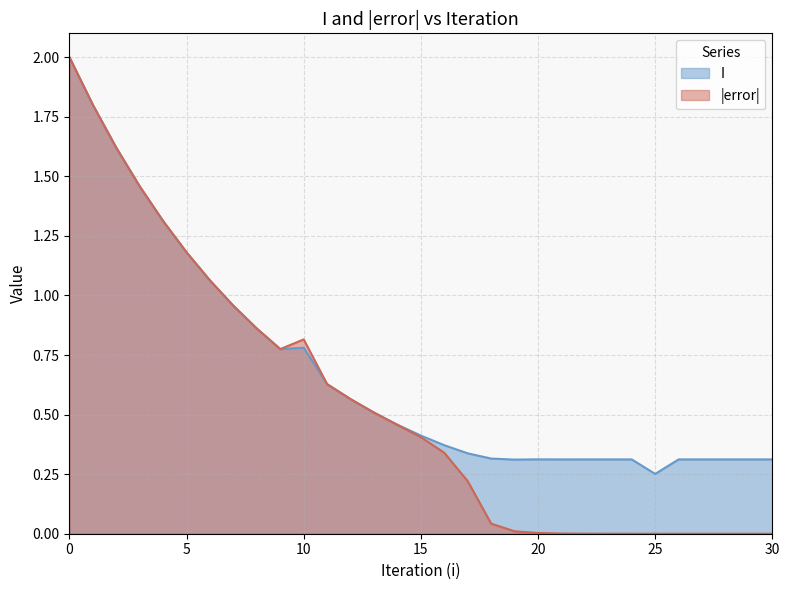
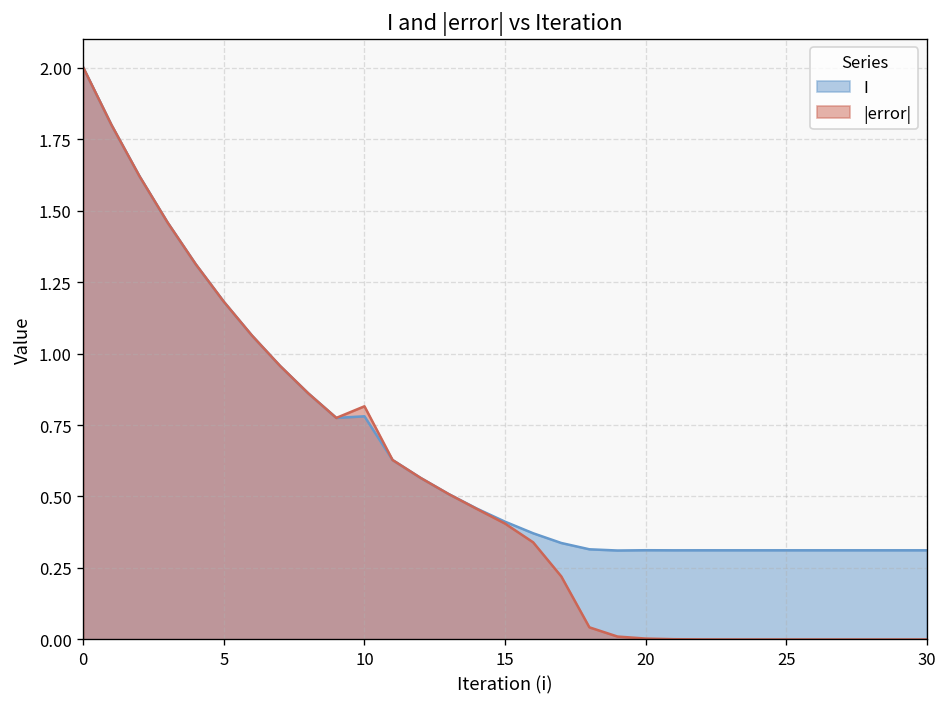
I, 25: 0.25 -> 0.31
